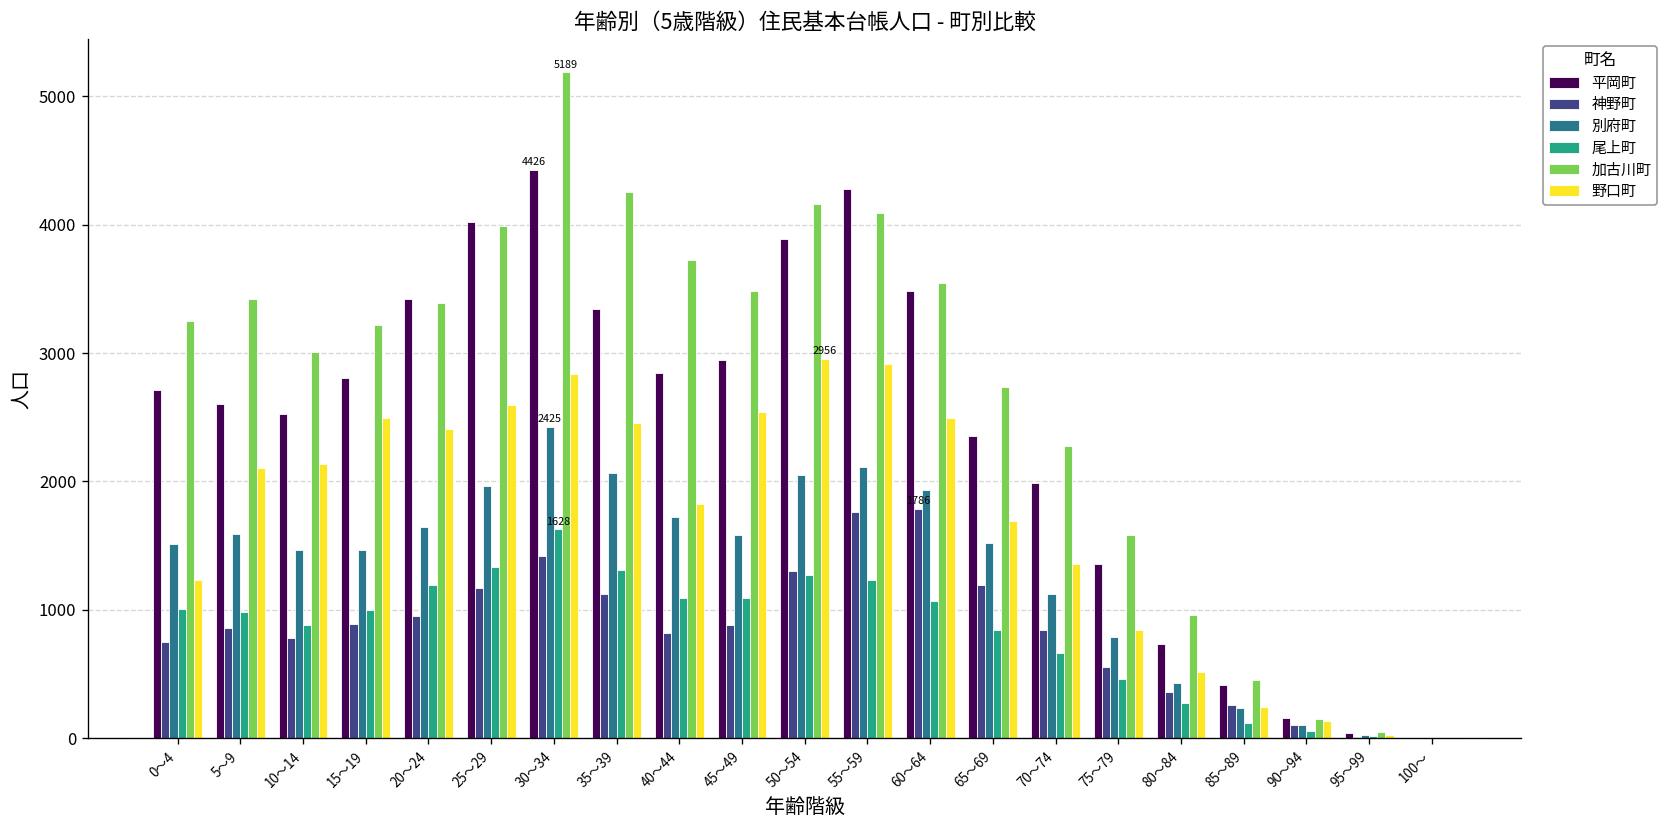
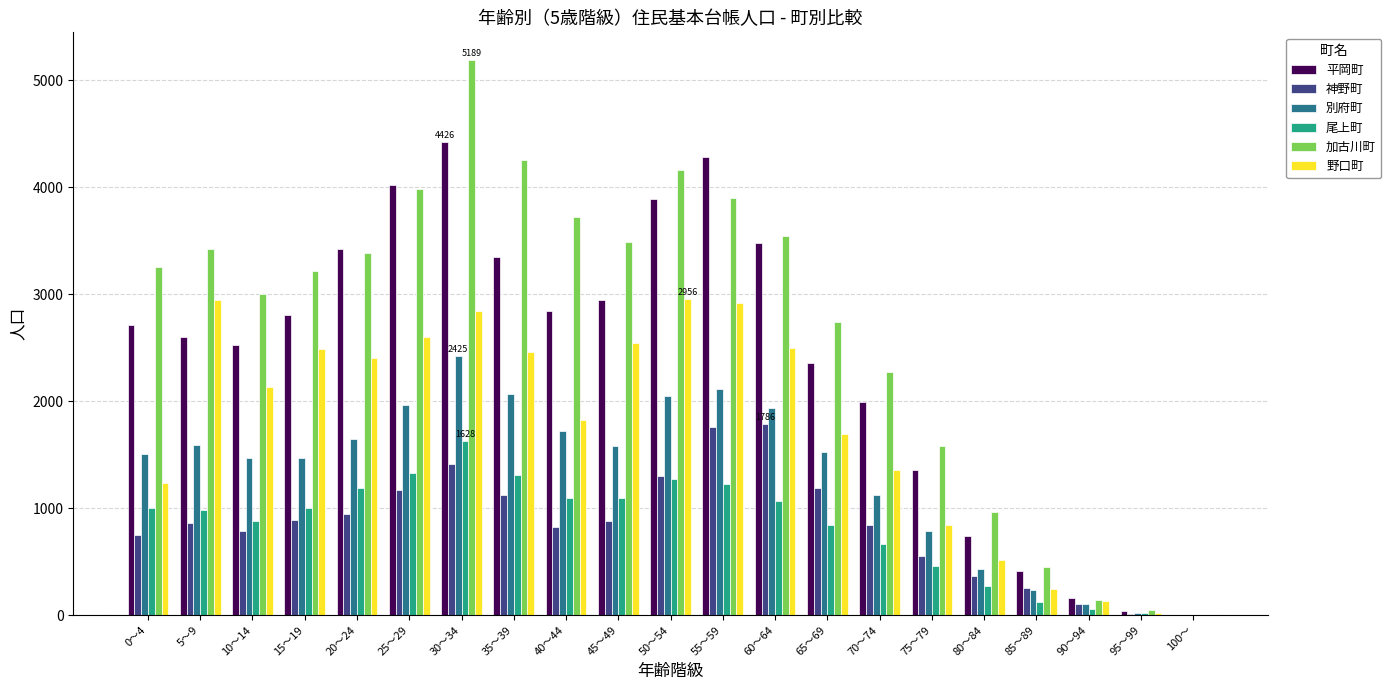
野口町, 5～9: 2110 -> 2940
加古川町, 55～59: 4090 -> 3900
